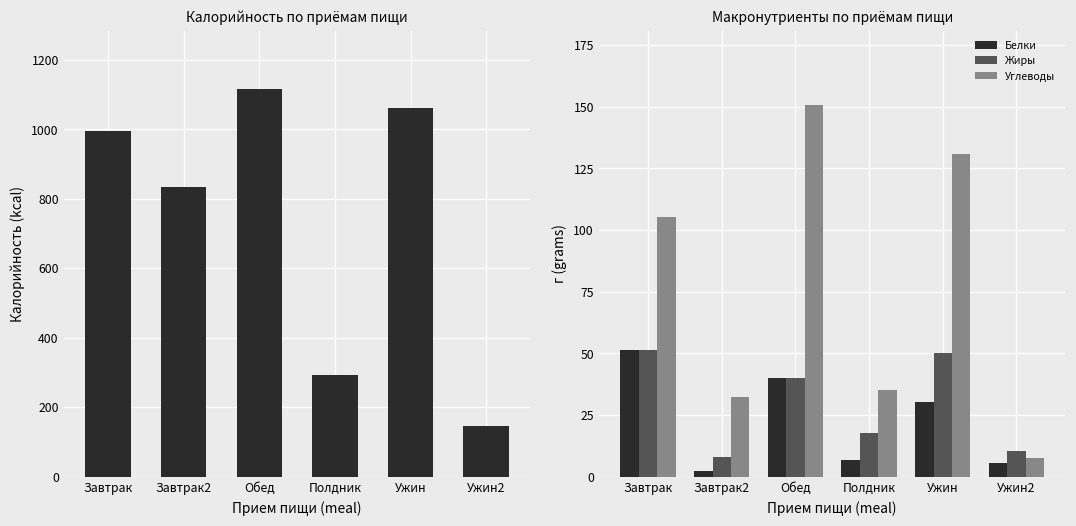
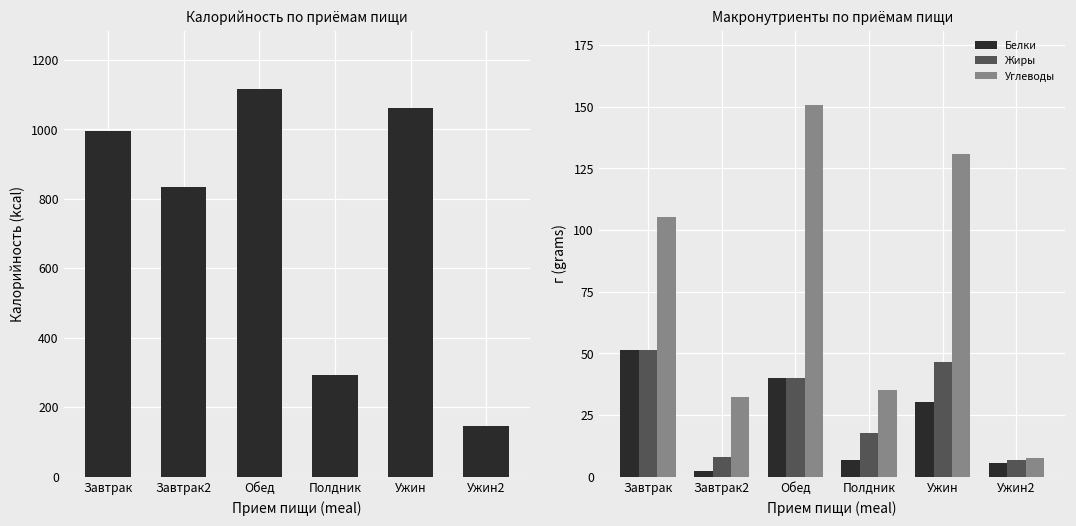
Макронутриенты по приёмам пищи, Жиры, Ужин: 50 -> 46
Макронутриенты по приёмам пищи, Жиры, Ужин2: 11 -> 7
